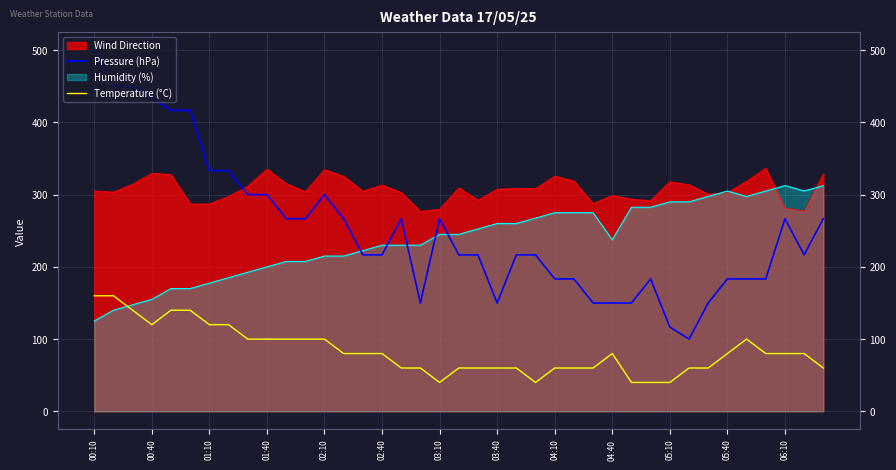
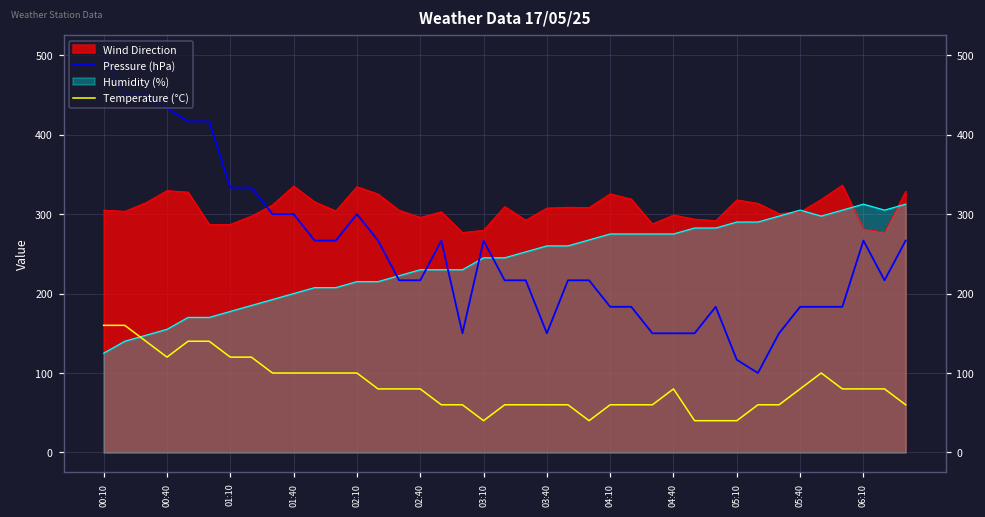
Wind Direction, 02:40: 310 -> 300
Humidity (%), 04:40: 240 -> 280
